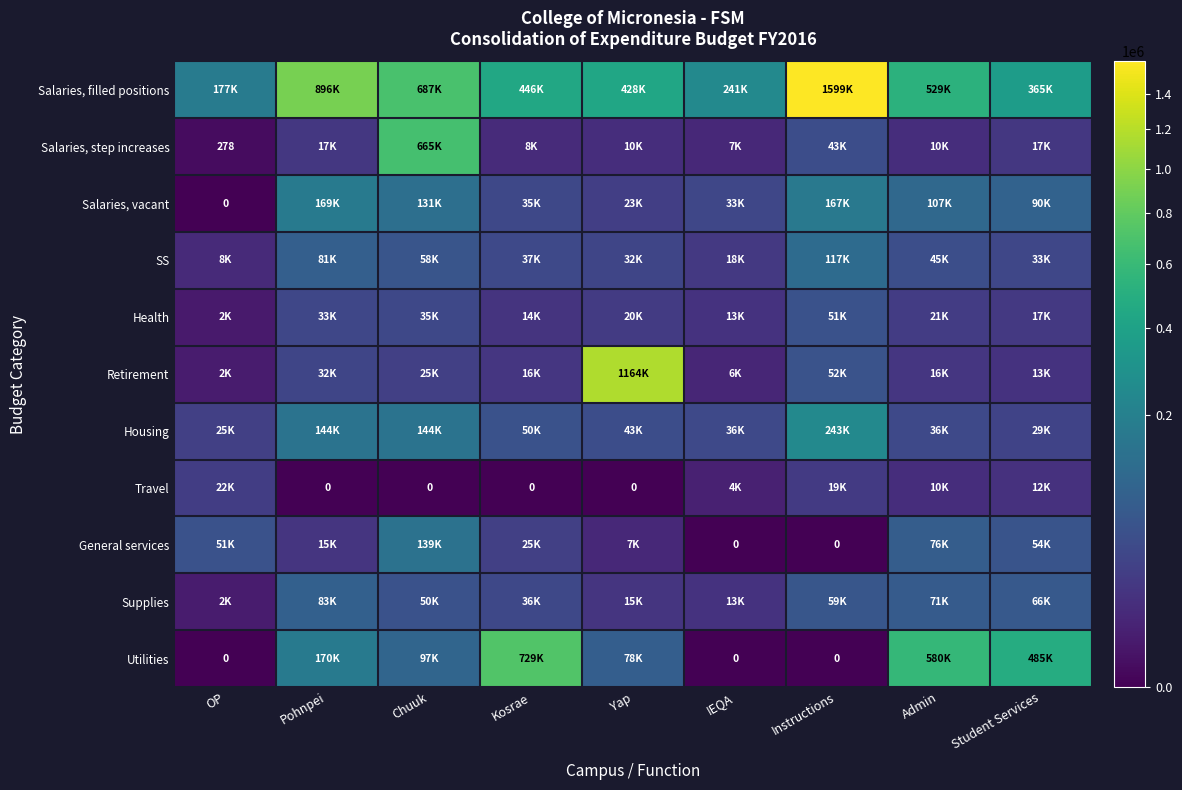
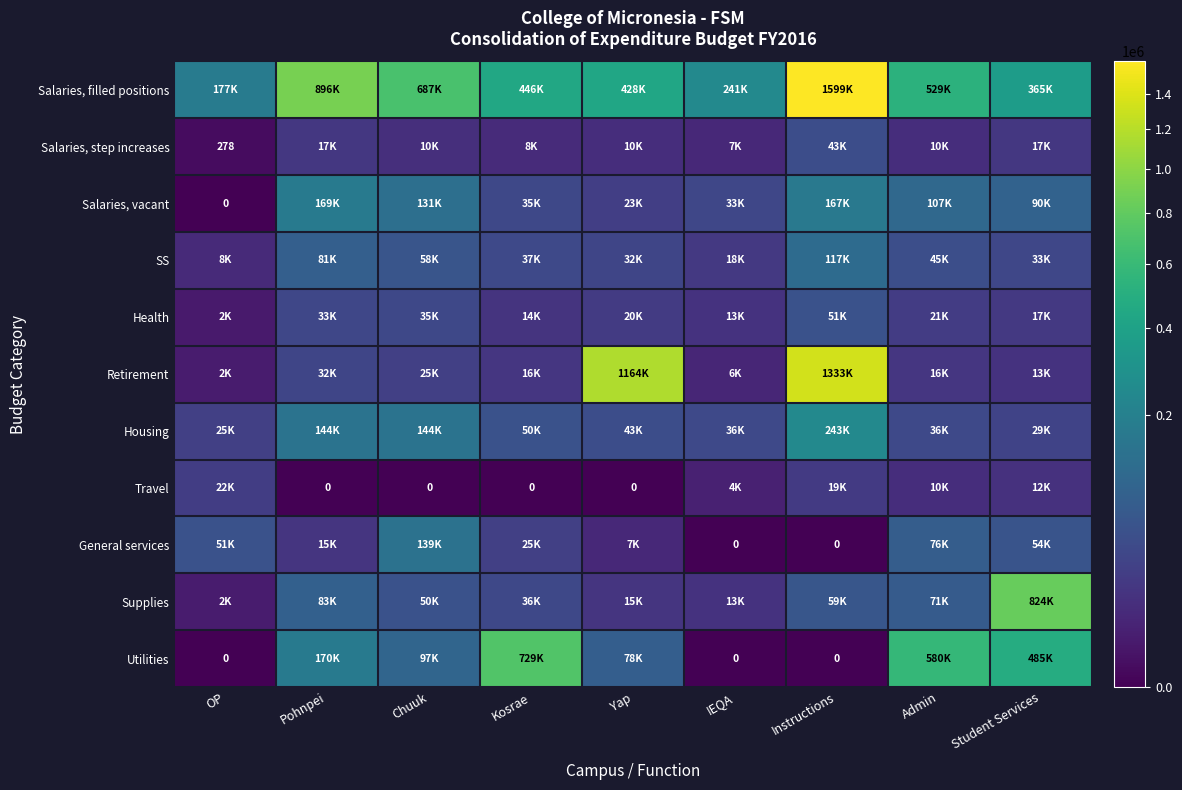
Salaries, step increases, Chuuk: 665K -> 10K
Retirement, Instructions: 52K -> 1333K
Supplies, Student Services: 66K -> 824K
